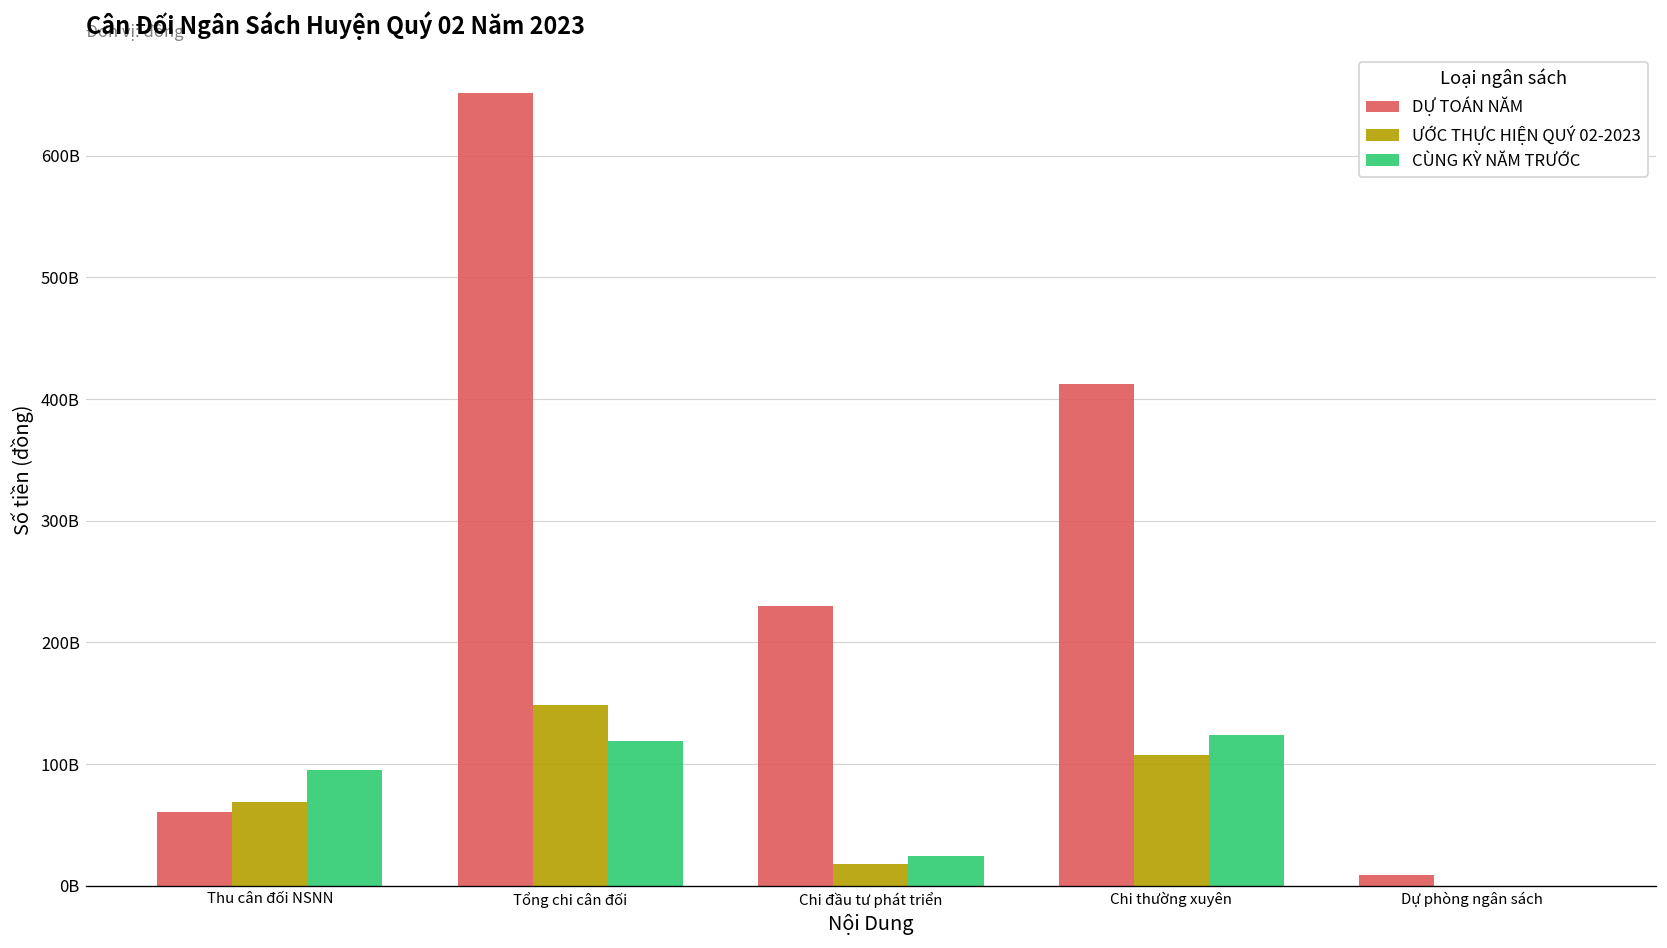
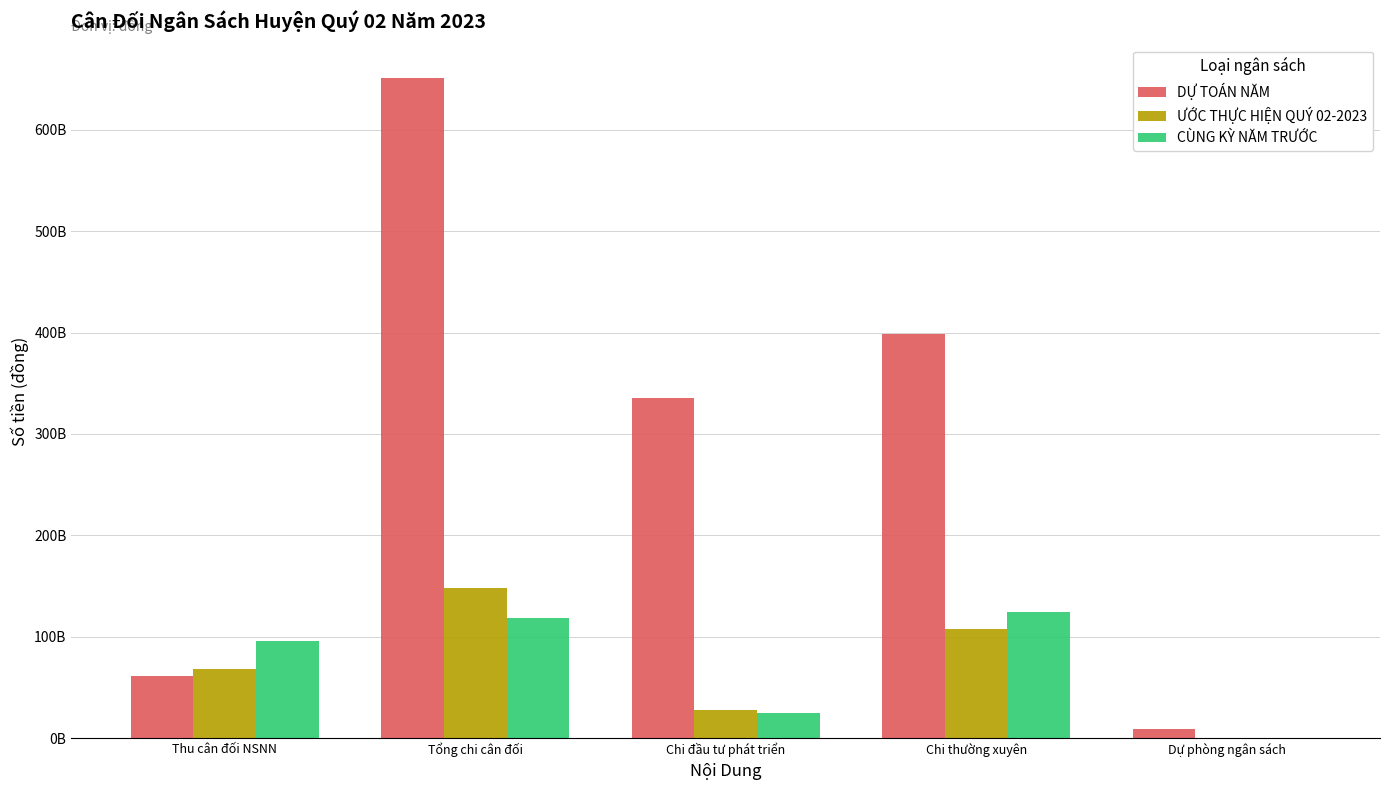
DỰ TOÁN NĂM, Chi đầu tư phát triển: 230000000000 -> 335000000000
ƯỚC THỰC HIỆN QUÝ 02-2023, Chi đầu tư phát triển: 18000000000 -> 27000000000
DỰ TOÁN NĂM, Chi thường xuyên: 412000000000 -> 399000000000
